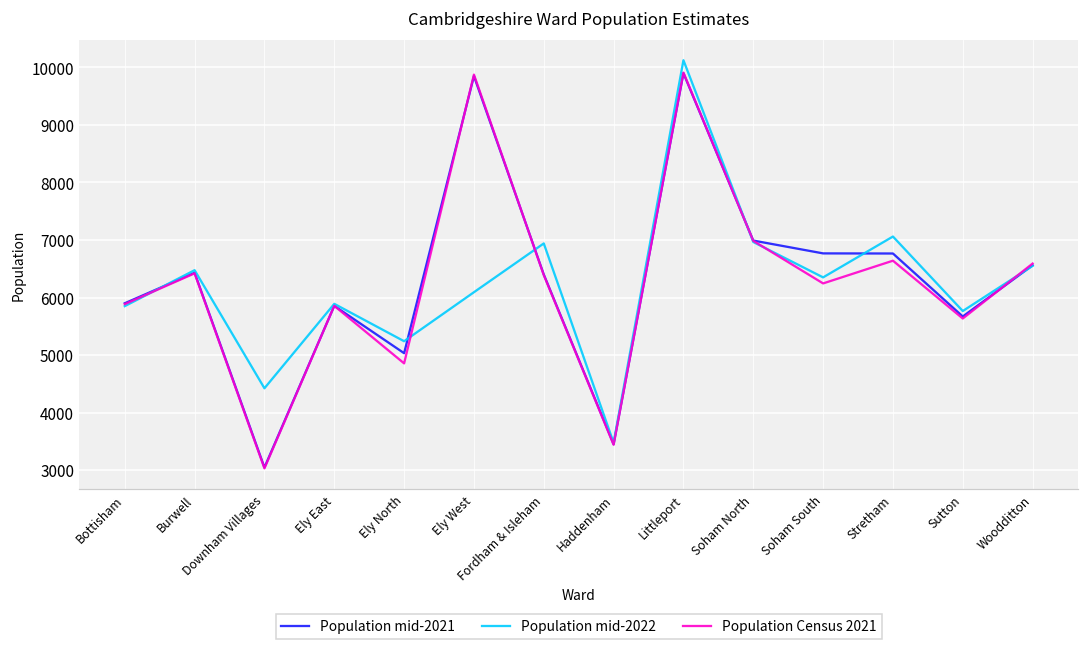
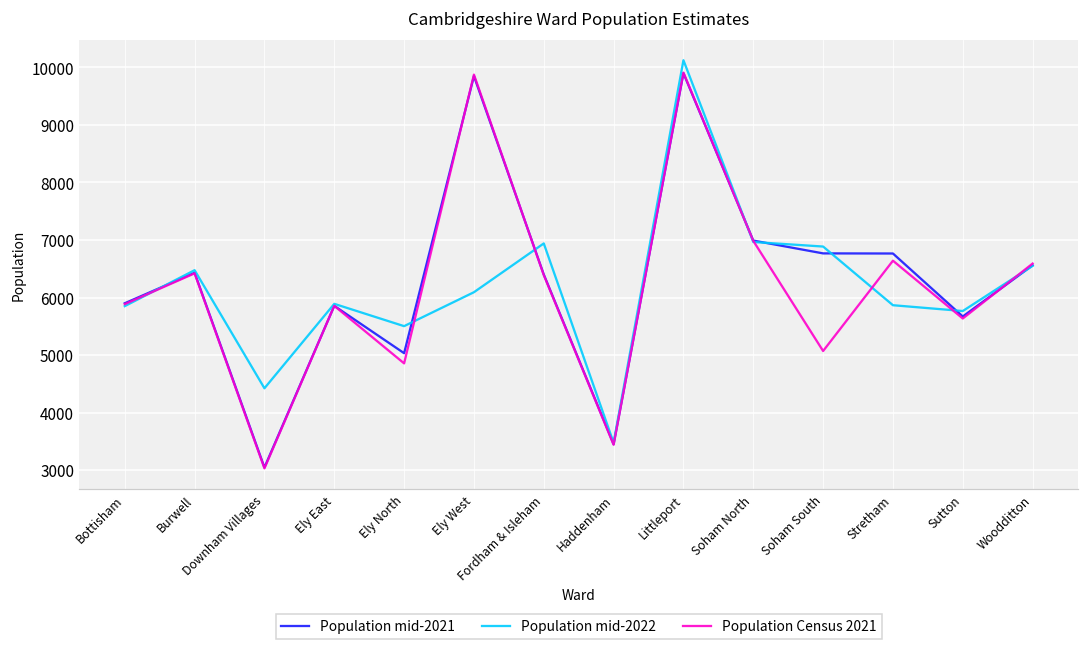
Population mid-2022, Ely North: 5200 -> 5500
Population mid-2022, Soham South: 6400 -> 6900
Population Census 2021, Soham South: 6200 -> 5100
Population mid-2022, Stretham: 7100 -> 5900
